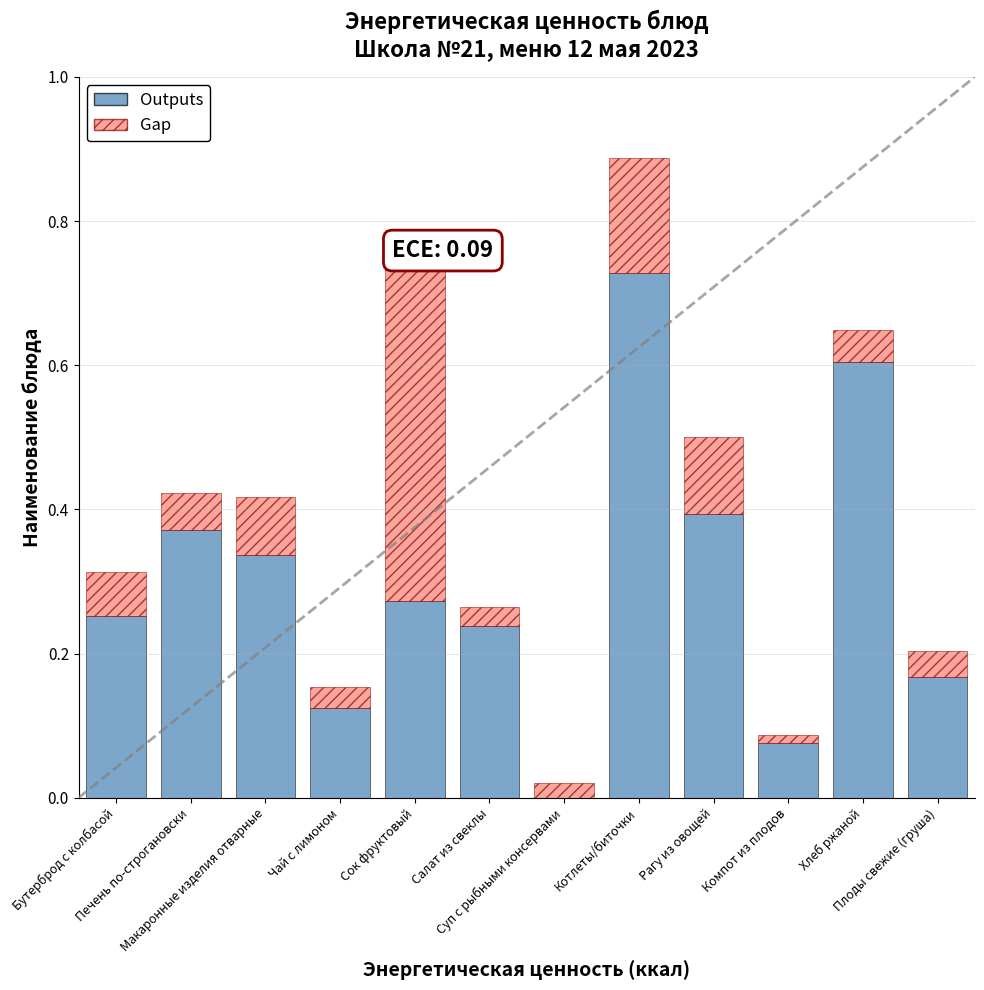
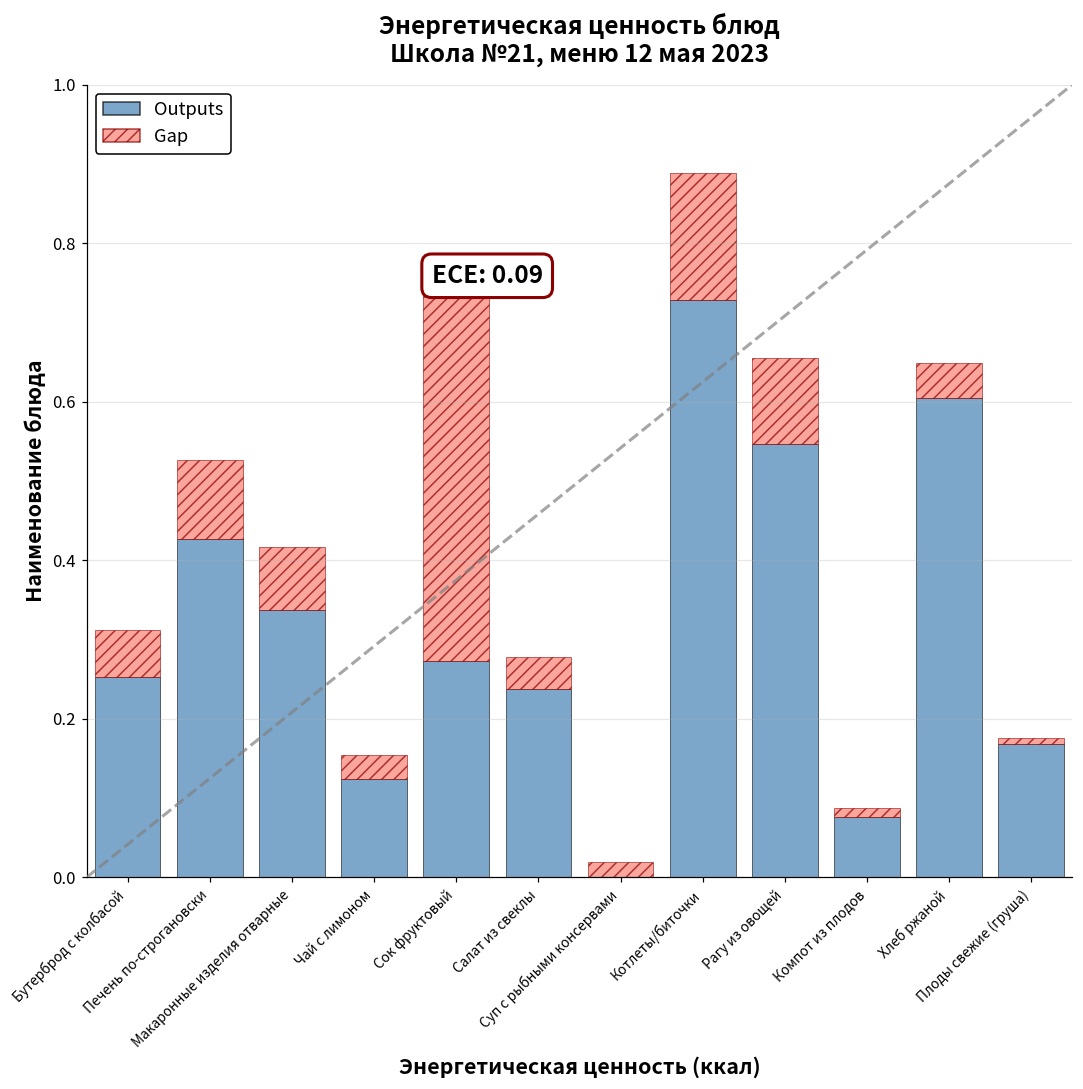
Outputs, Печень по-строгановски: 0.37 -> 0.43
Gap, Печень по-строгановски: 0.05 -> 0.10
Gap, Салат из свеклы: 0.03 -> 0.04
Outputs, Рагу из овощей: 0.39 -> 0.55
Gap, Плоды свежие (груша): 0.04 -> 0.01
